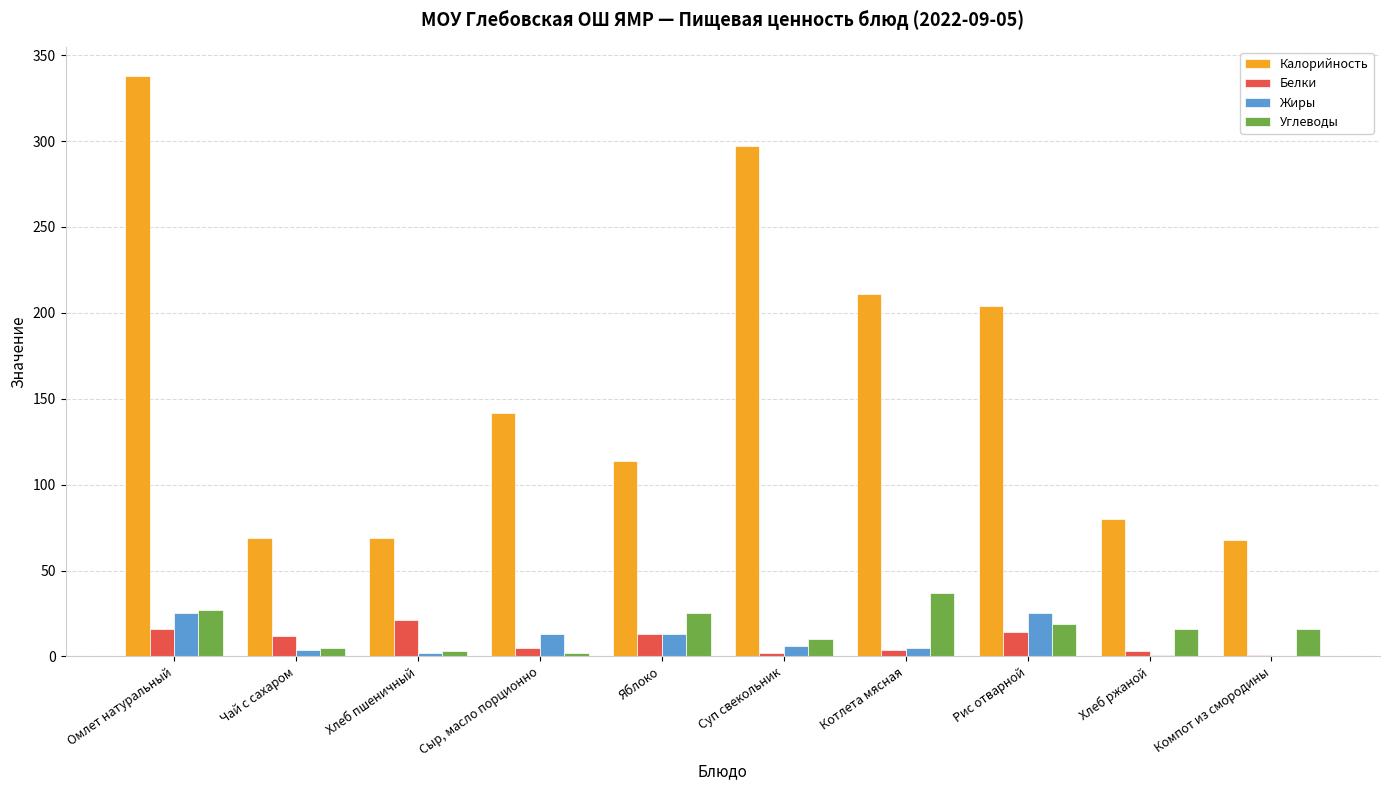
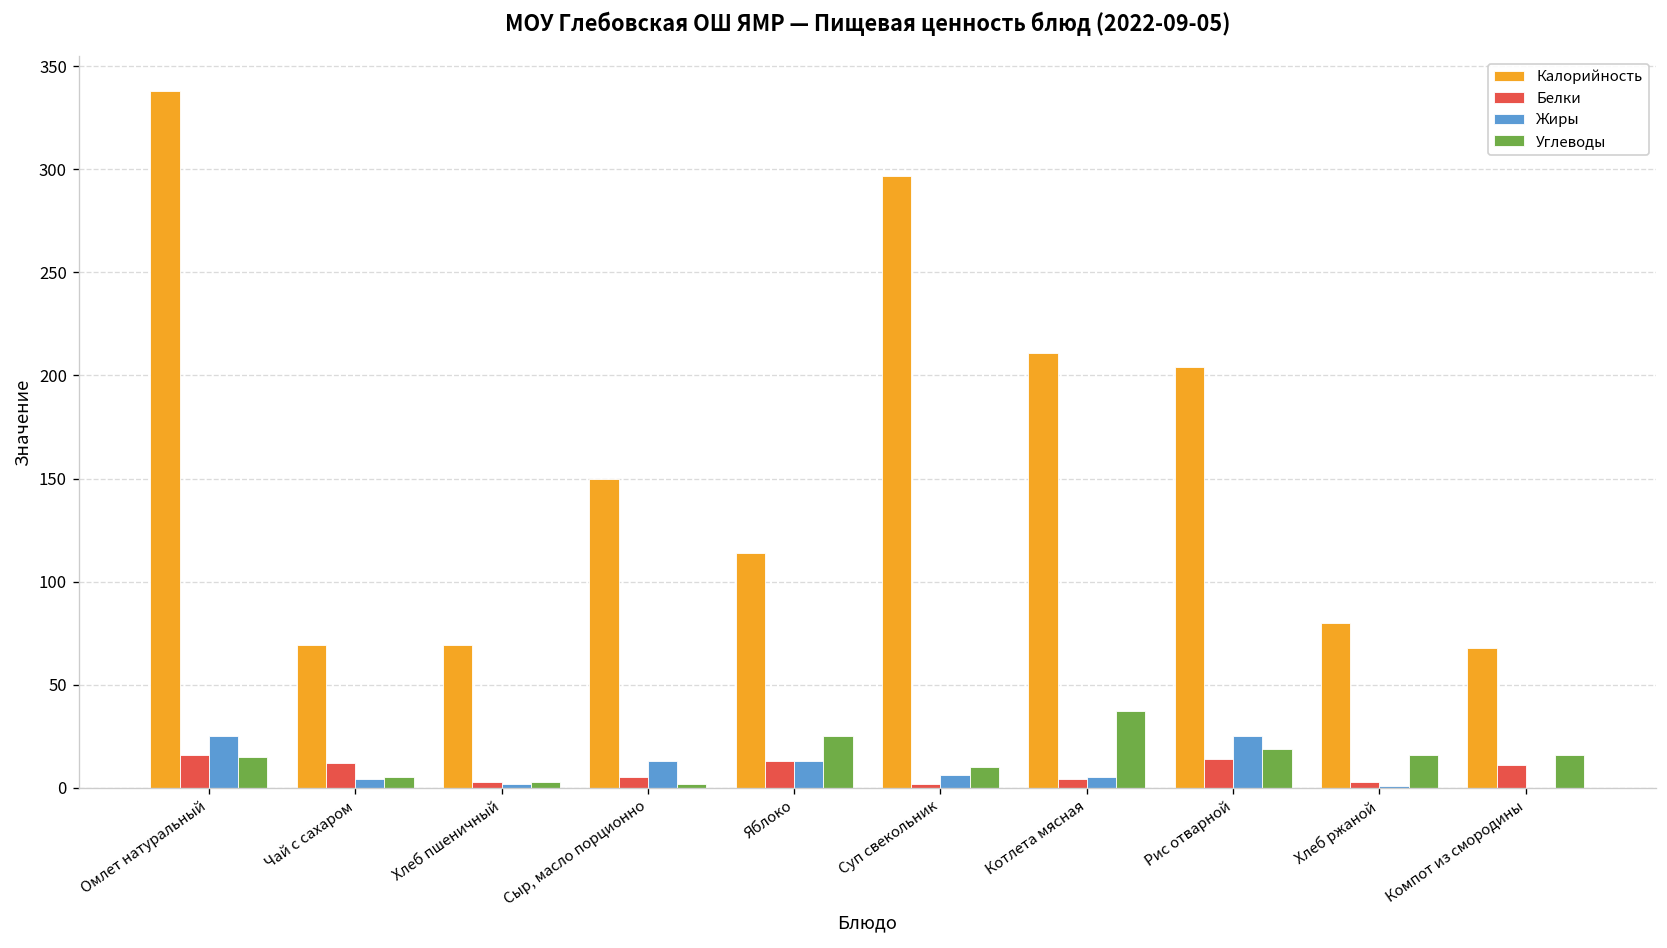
Углеводы, Омлет натуральный: 27 -> 15
Белки, Хлеб пшеничный: 21 -> 3
Калорийность, Сыр, масло порционно: 142 -> 150
Белки, Компот из смородины: 1 -> 11
